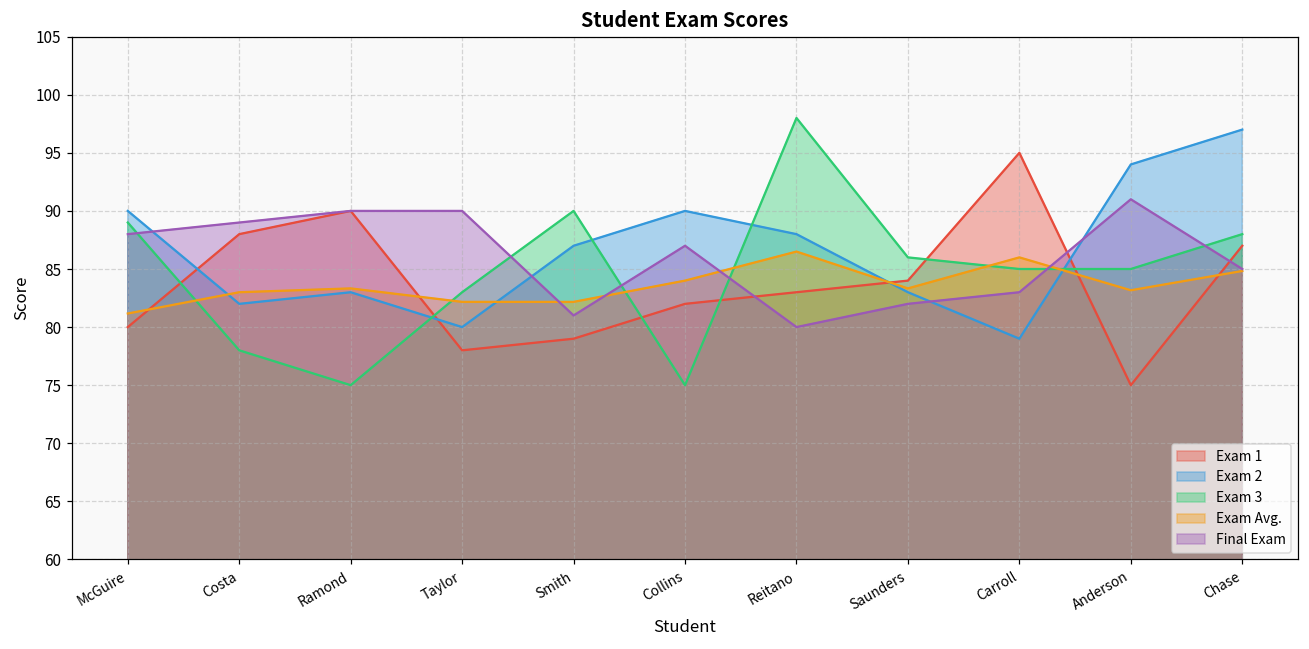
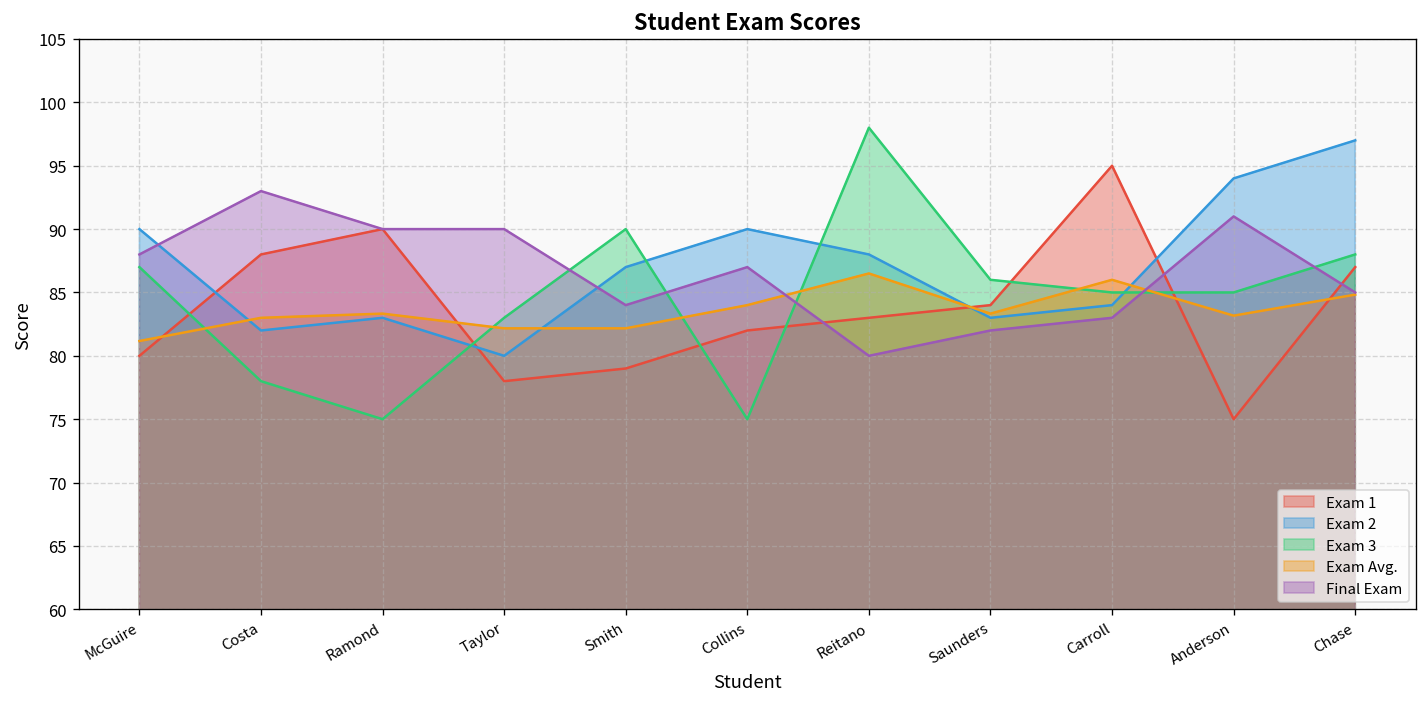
Exam 3, McGuire: 89 -> 87
Final Exam, Costa: 89 -> 93
Final Exam, Smith: 81 -> 84
Exam 2, Carroll: 79 -> 84
